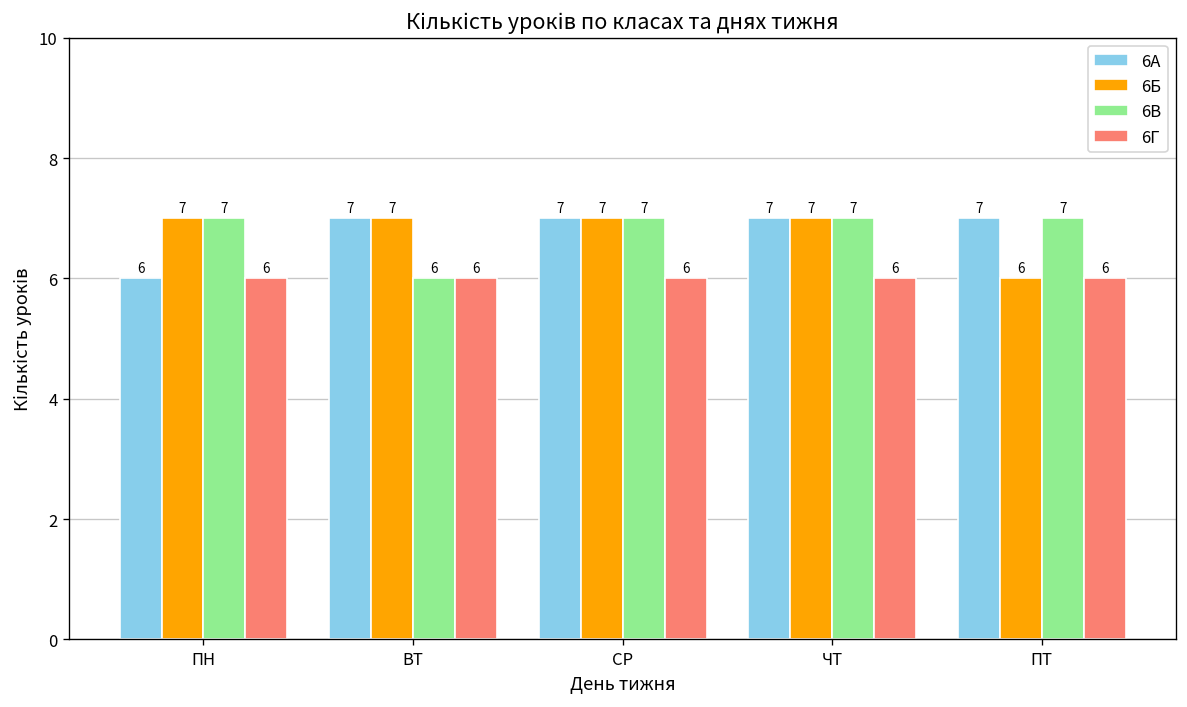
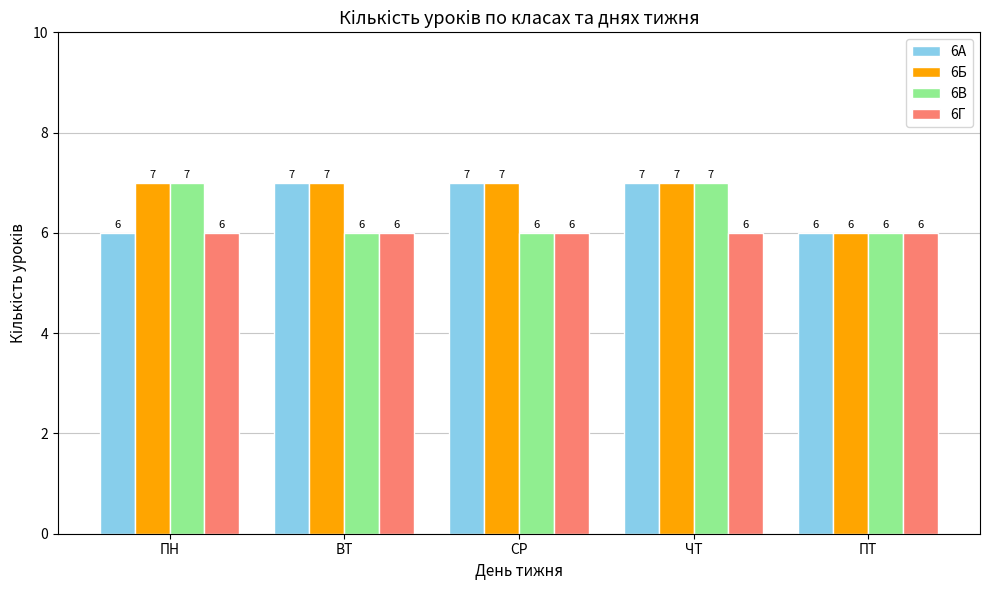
6В, СР: 7 -> 6
6А, ПТ: 7 -> 6
6В, ПТ: 7 -> 6
